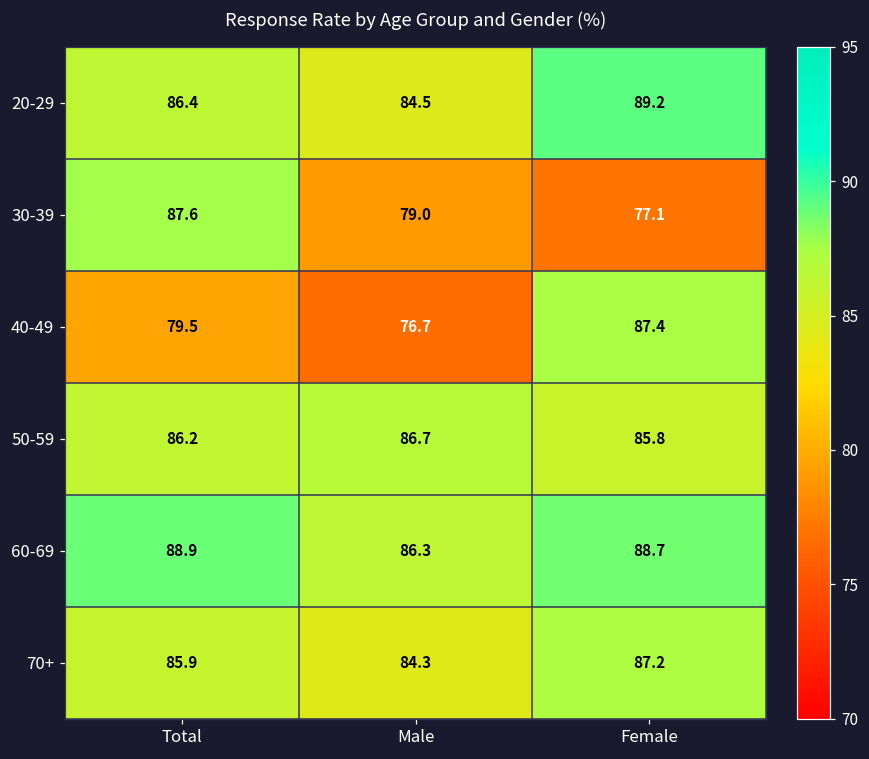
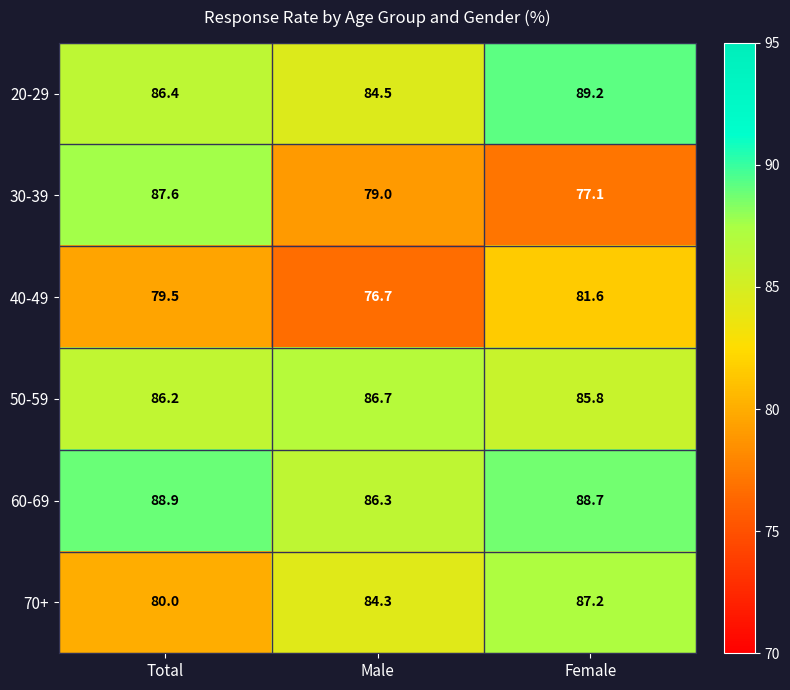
40-49, Female: 87.4 -> 81.6
70+, Total: 85.9 -> 80.0
